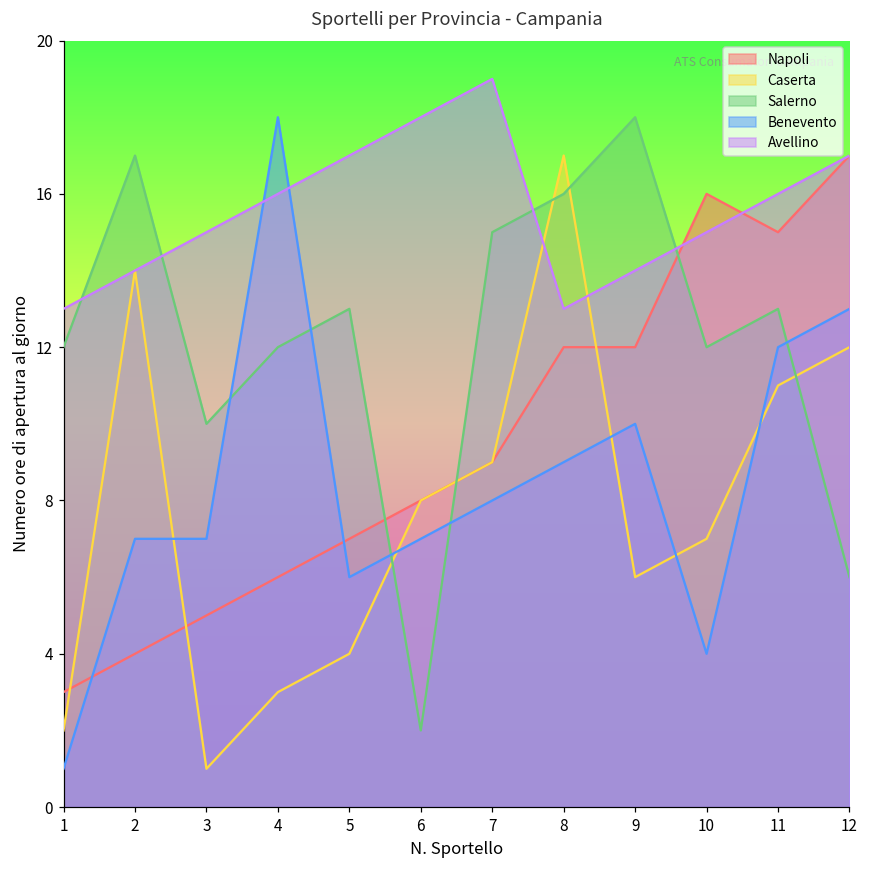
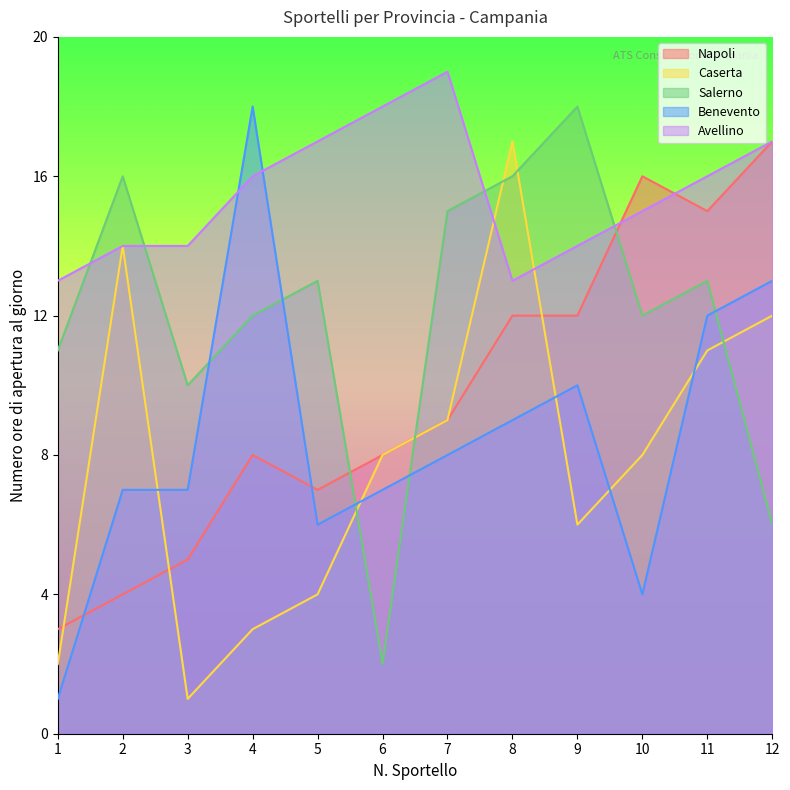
Salerno, 1: 12 -> 11
Salerno, 2: 17 -> 16
Avellino, 3: 15 -> 14
Napoli, 4: 6 -> 8
Caserta, 10: 7 -> 8
